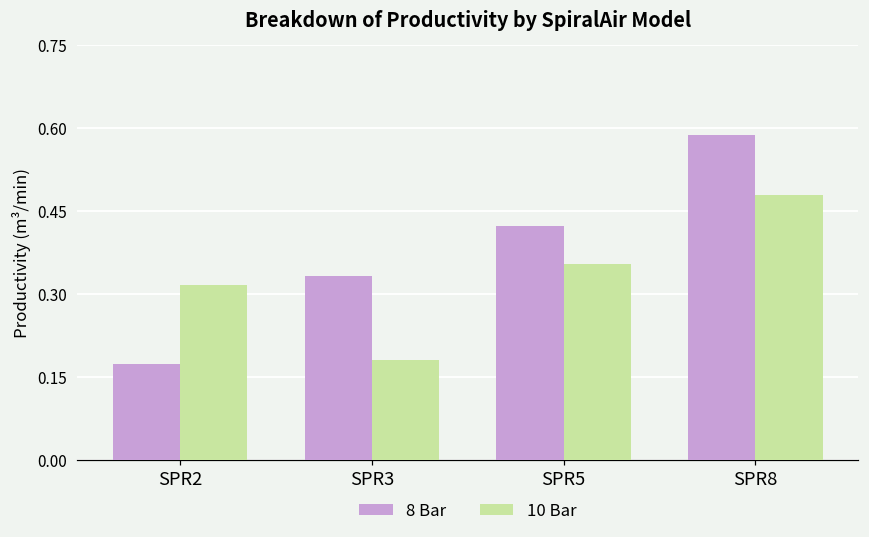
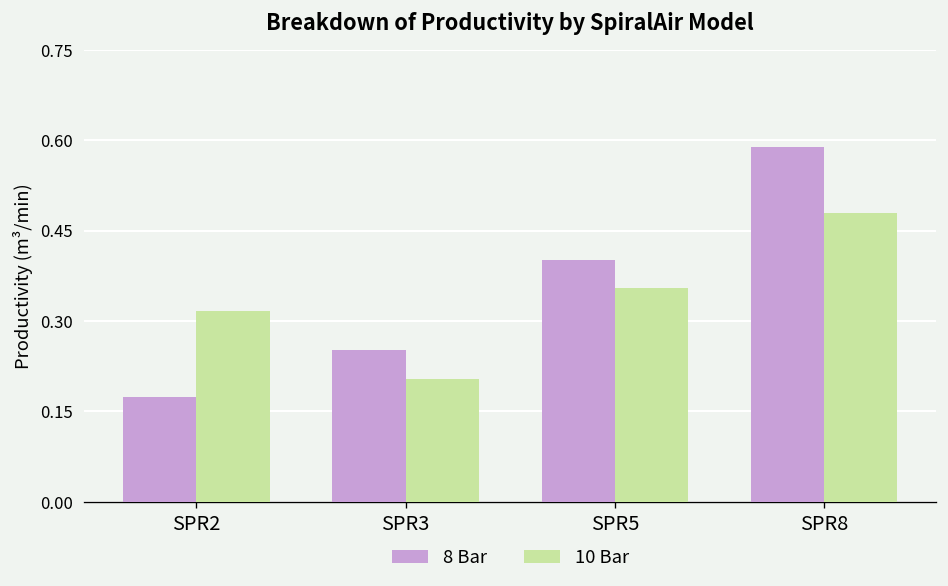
8 Bar, SPR3: 0.33 -> 0.25
10 Bar, SPR3: 0.18 -> 0.20
8 Bar, SPR5: 0.42 -> 0.40
